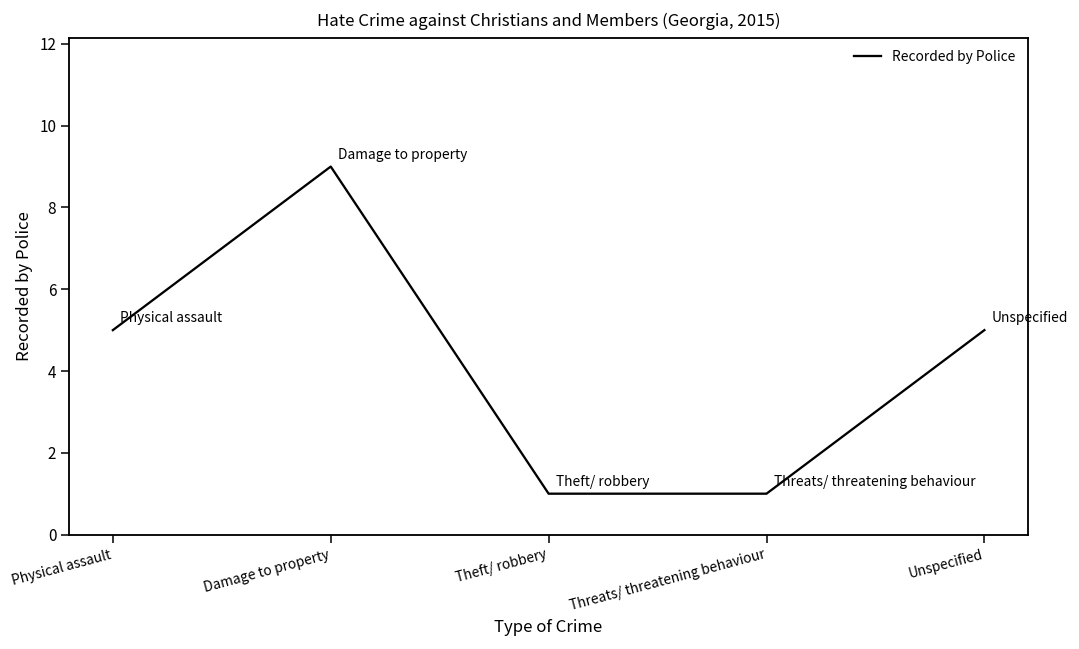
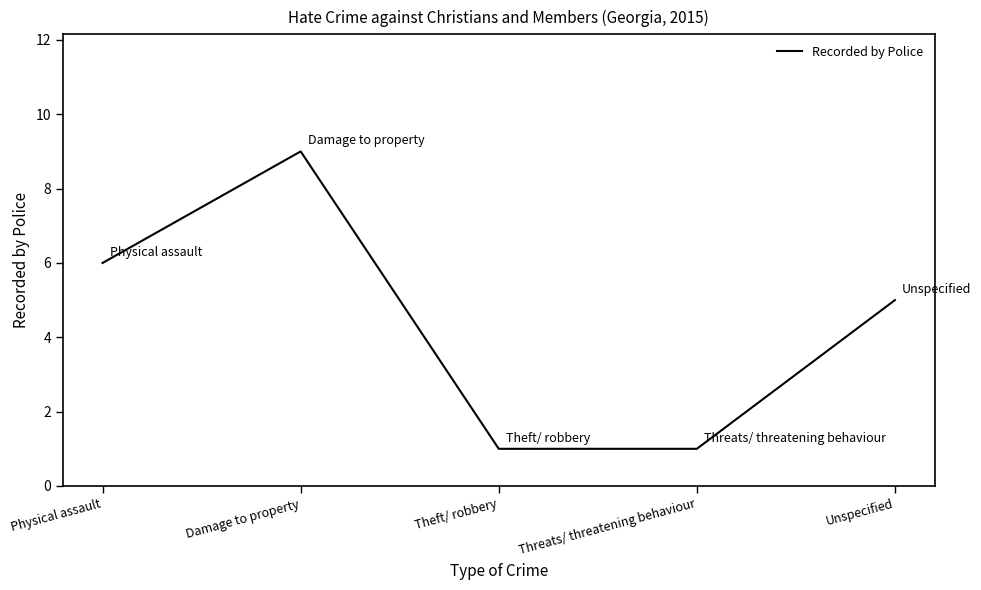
Physical assault: 5 -> 6
